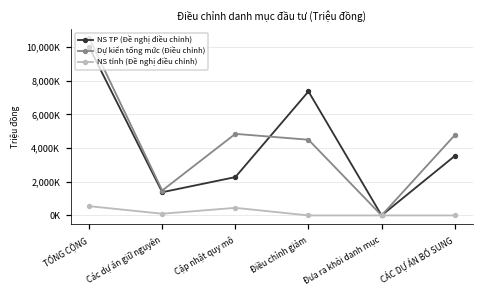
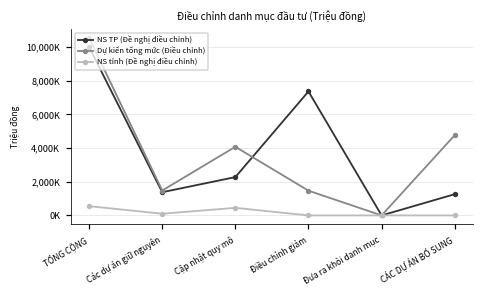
Dự kiến tổng mức (Điều chỉnh), Cập nhật quy mô: 4,800,000 -> 4,100,000
Dự kiến tổng mức (Điều chỉnh), Điều chỉnh giảm: 4,500,000 -> 1,500,000
NS TP (Đề nghị điều chỉnh), CÁC DỰ ÁN BỔ SUNG: 3,500,000 -> 1,300,000
